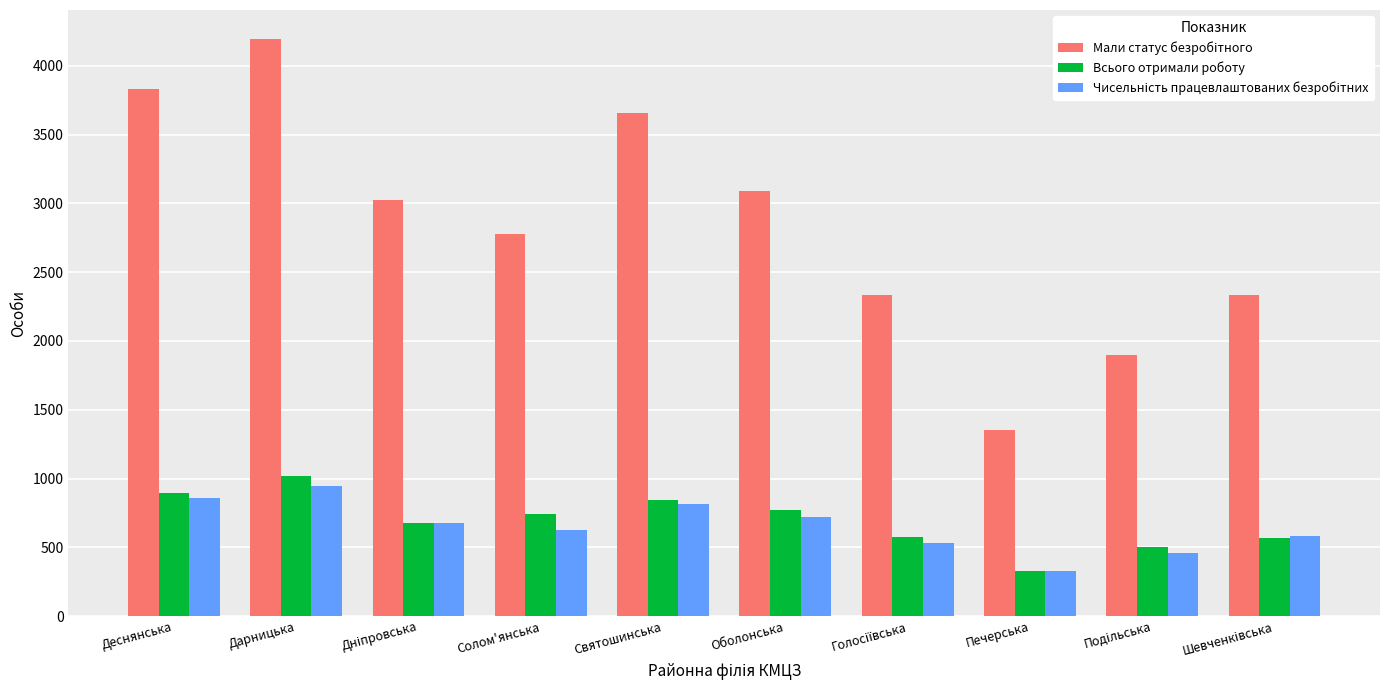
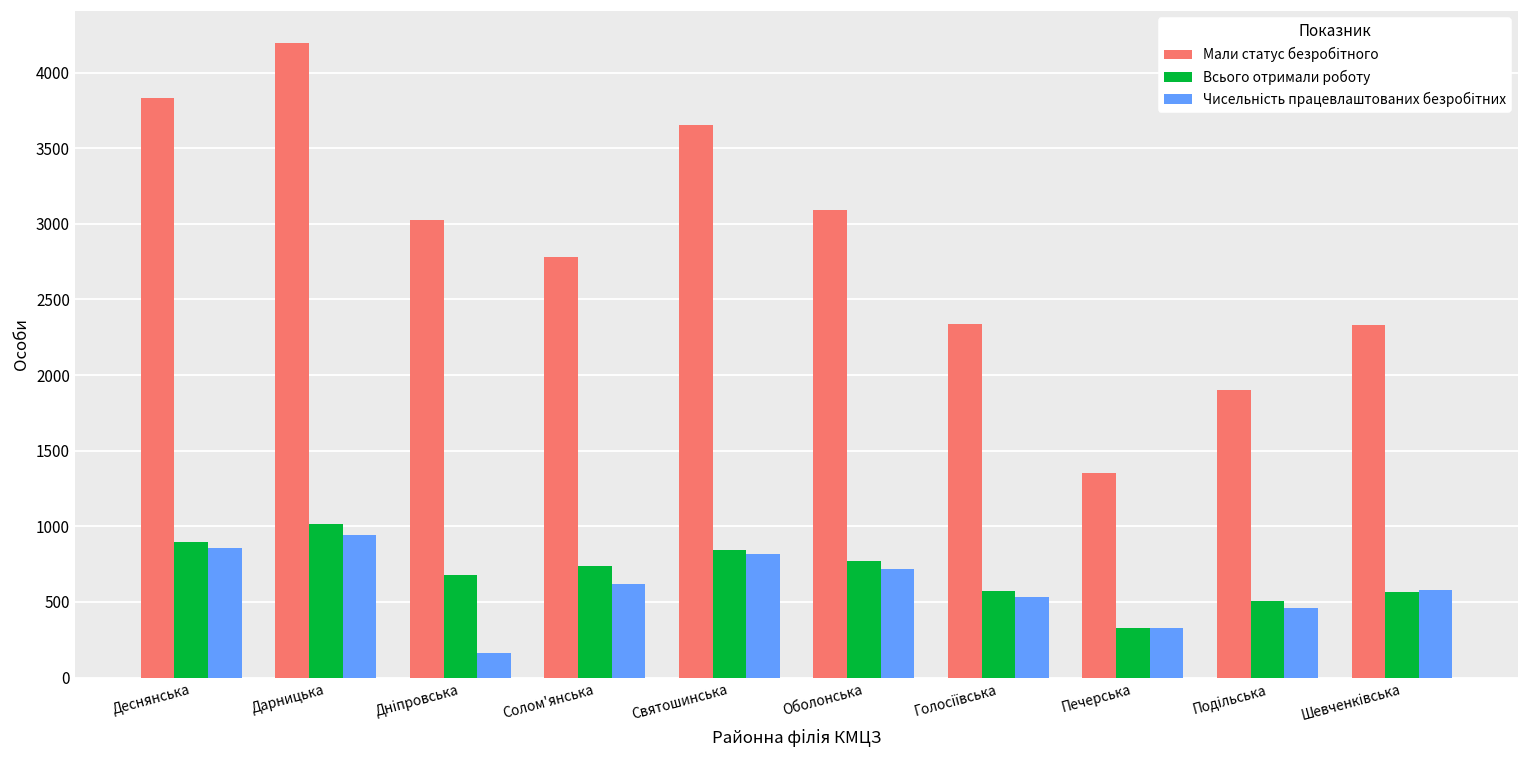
Чисельність працевлаштованих безробітних, Дніпровська: 680 -> 170
